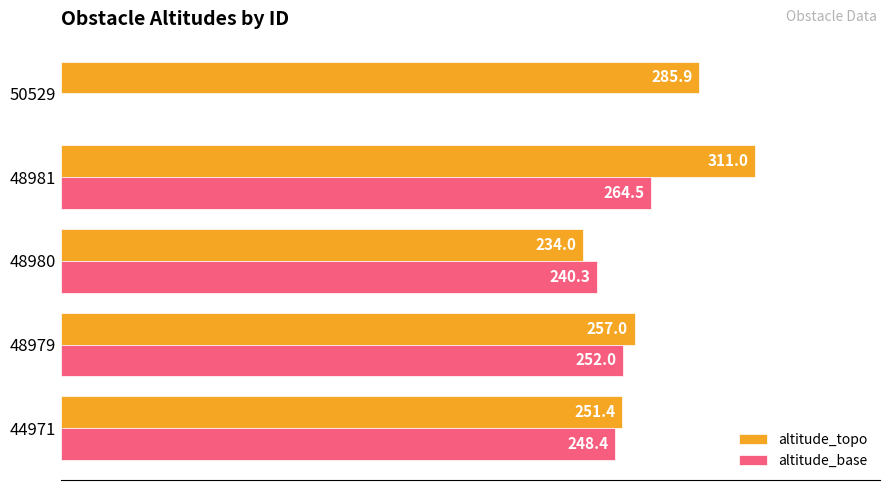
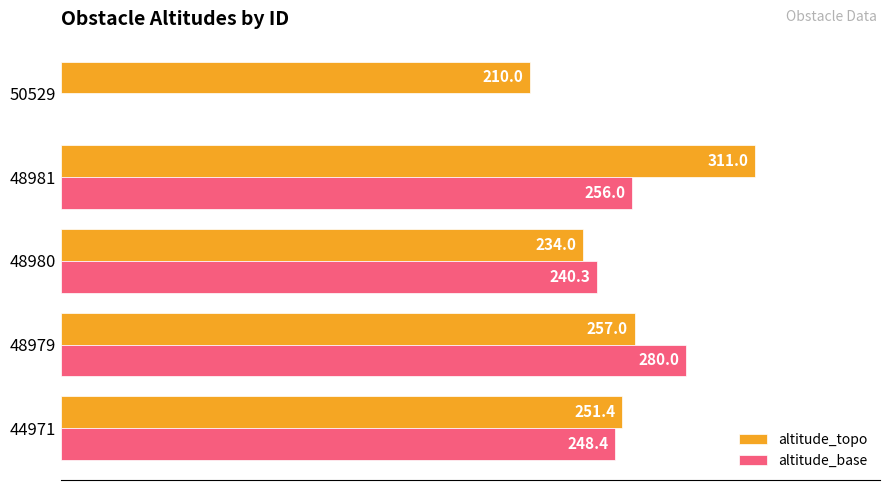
altitude_topo, 50529: 285.9 -> 210.0
altitude_base, 48981: 264.5 -> 256.0
altitude_base, 48979: 252.0 -> 280.0
